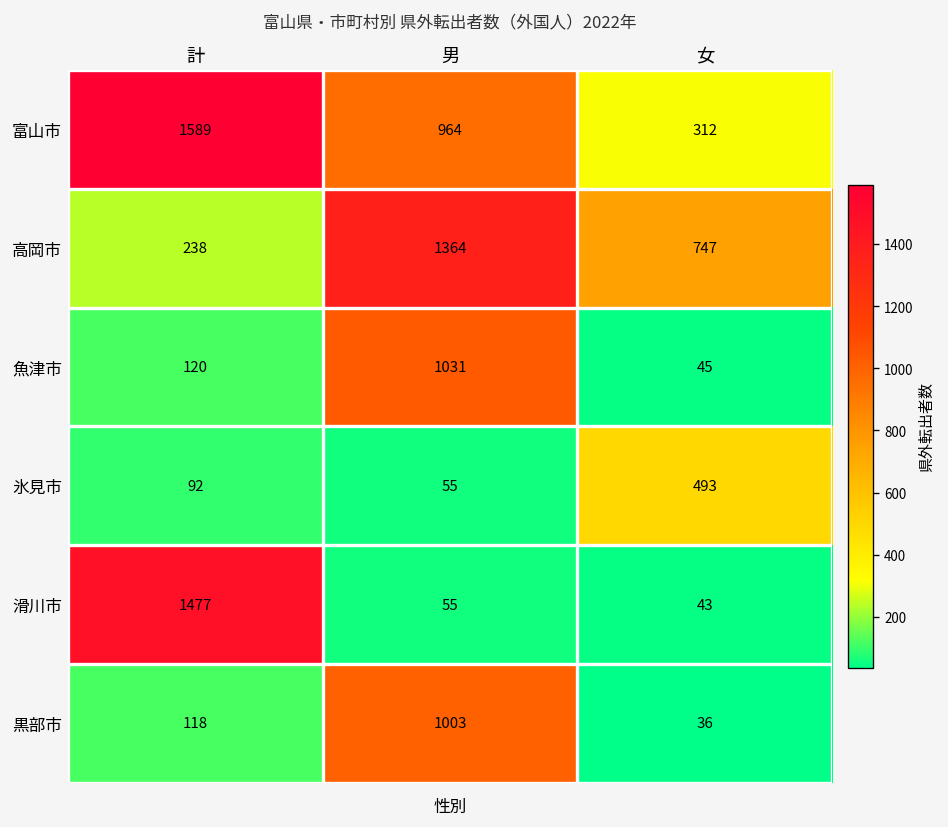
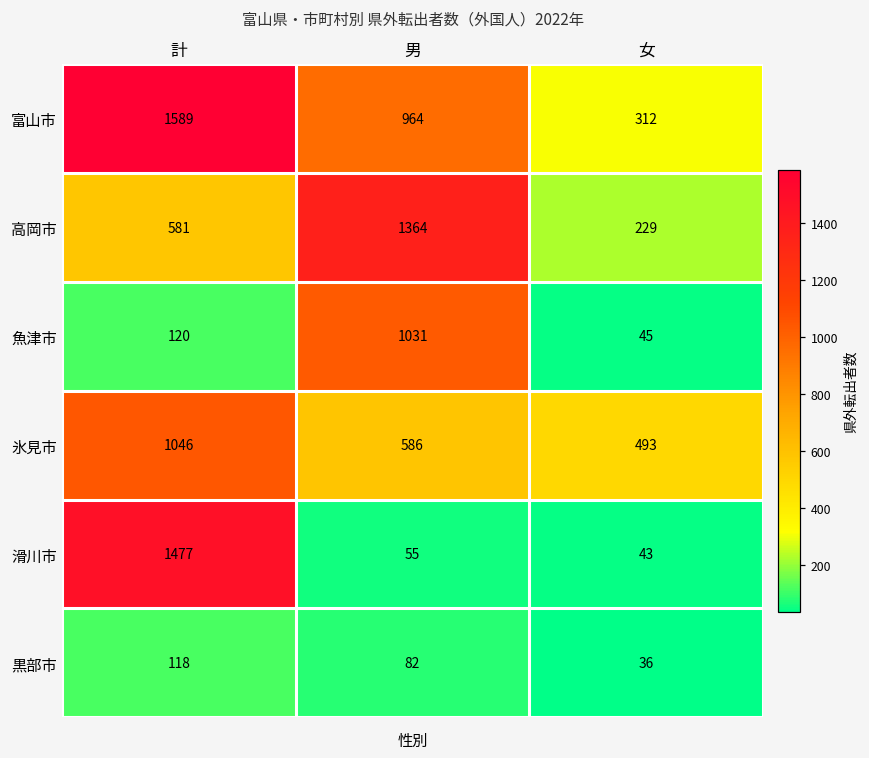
高岡市, 計: 238 -> 581
高岡市, 女: 747 -> 229
氷見市, 計: 92 -> 1046
氷見市, 男: 55 -> 586
黒部市, 男: 1003 -> 82
